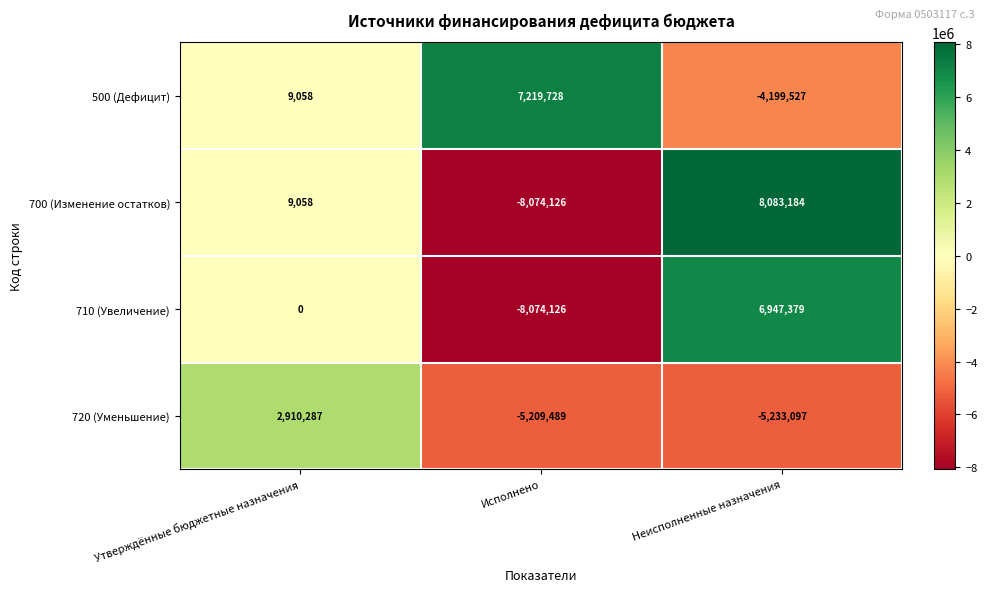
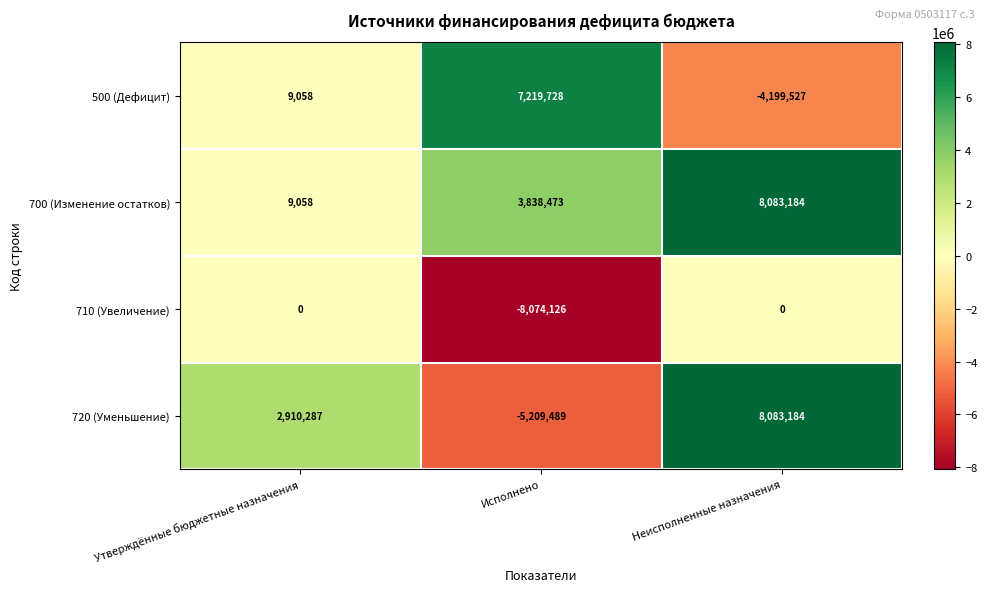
700 (Изменение остатков), Исполнено: -8,074,126 -> 3,838,473
710 (Увеличение), Неисполненные назначения: 6,947,379 -> 0
720 (Уменьшение), Неисполненные назначения: -5,233,097 -> 8,083,184
